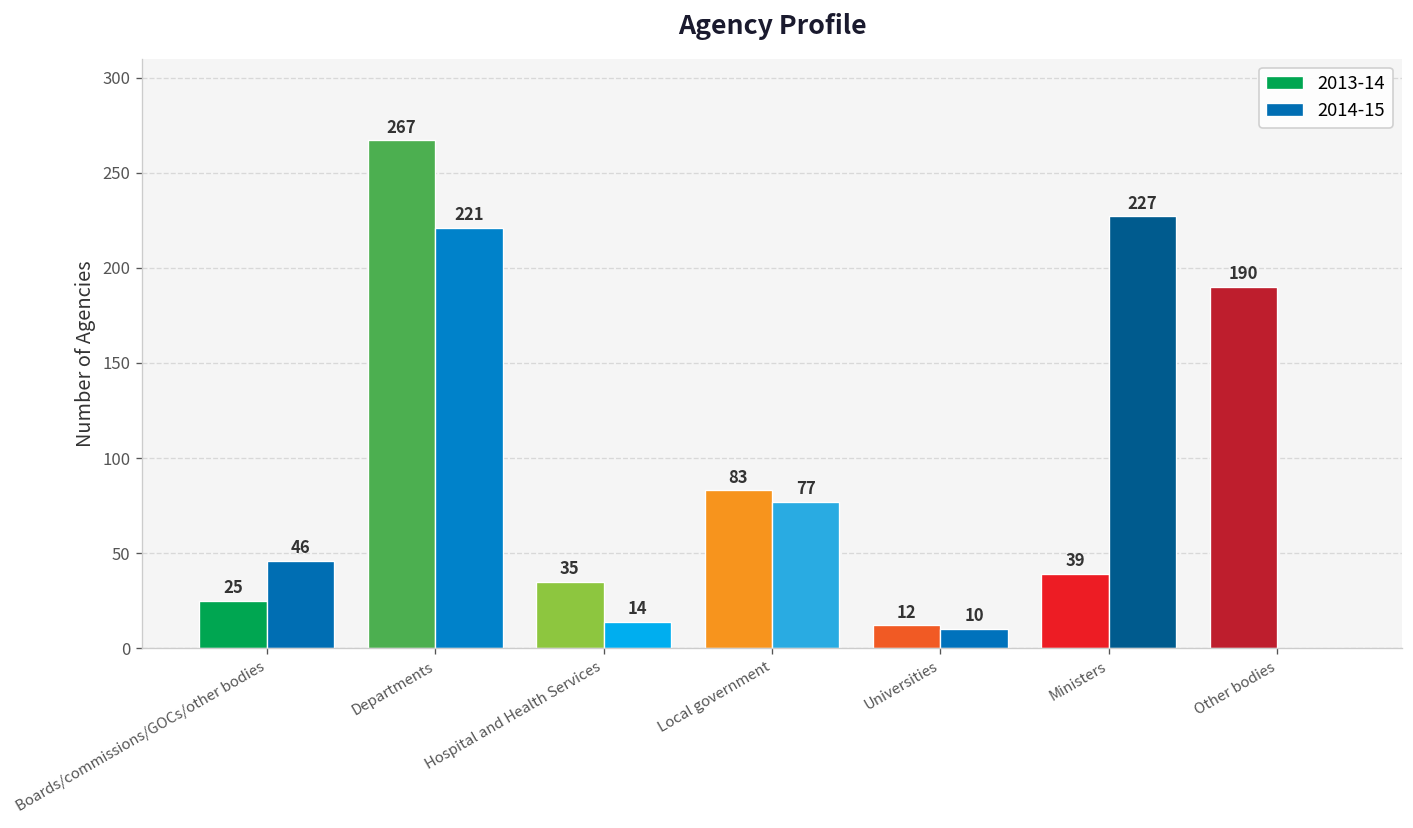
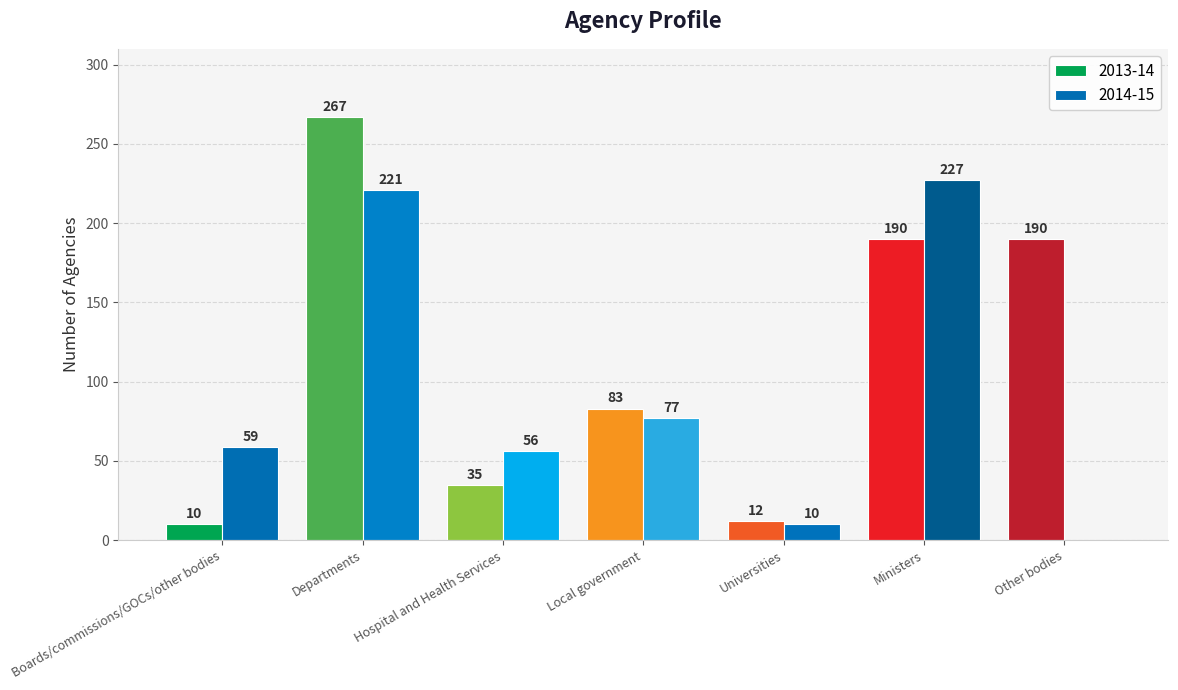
2013-14, Boards/commissions/GOCs/other bodies: 25 -> 10
2014-15, Boards/commissions/GOCs/other bodies: 46 -> 59
2014-15, Hospital and Health Services: 14 -> 56
2013-14, Ministers: 39 -> 190
